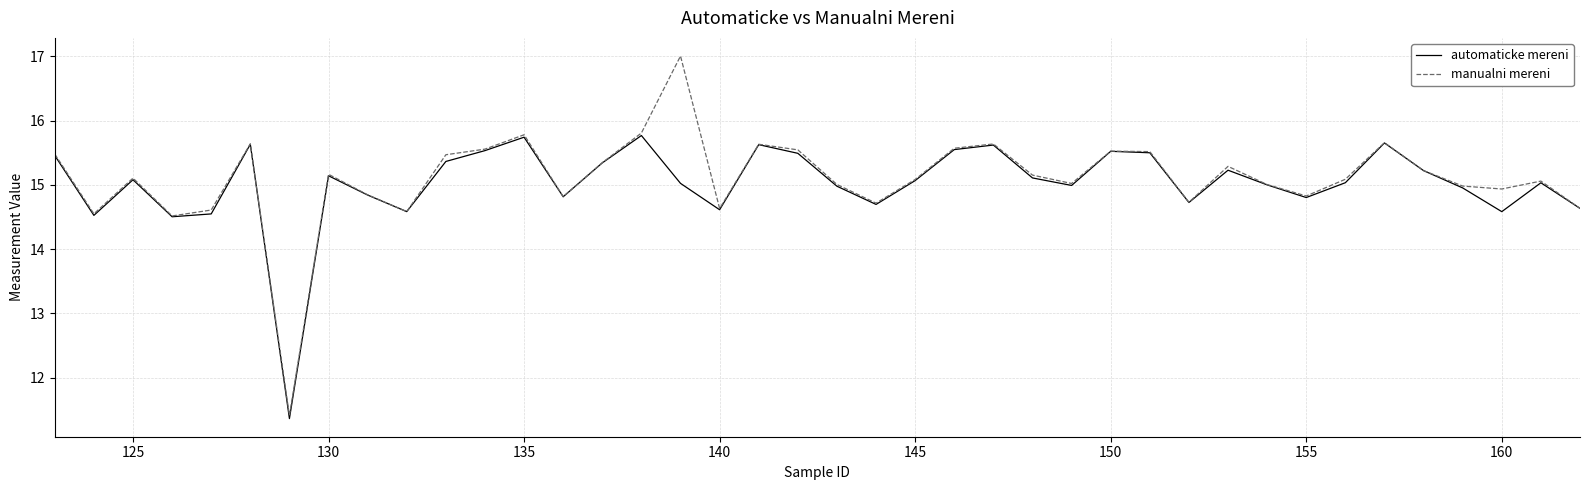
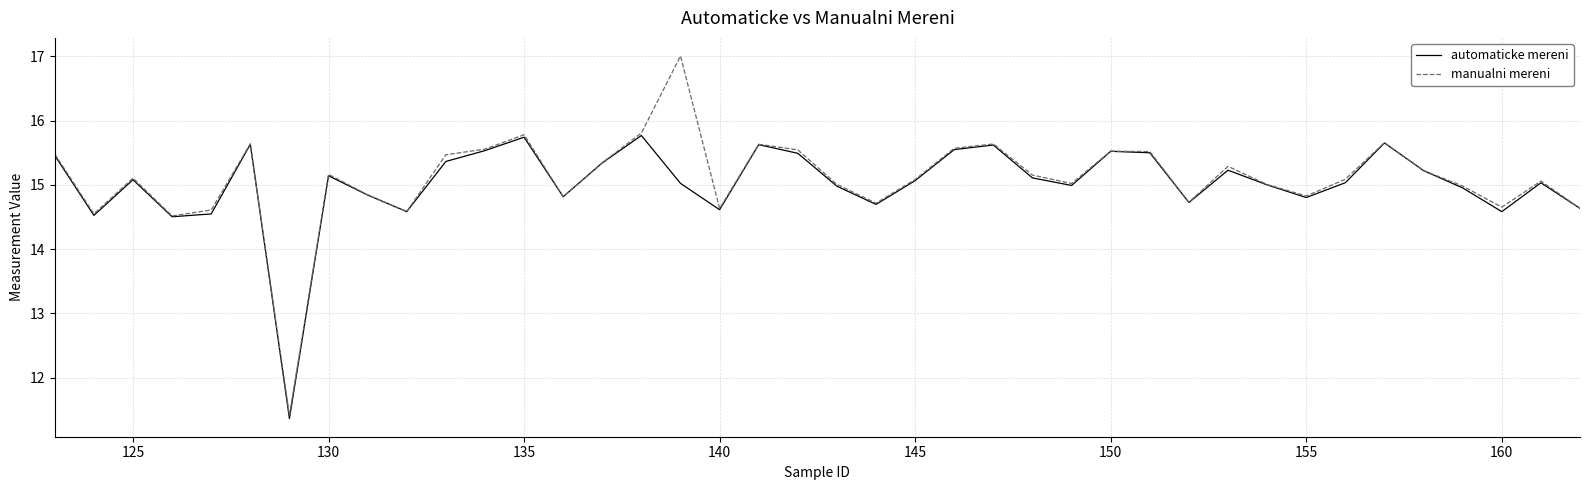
manualni mereni, 160: 14.9 -> 14.7
